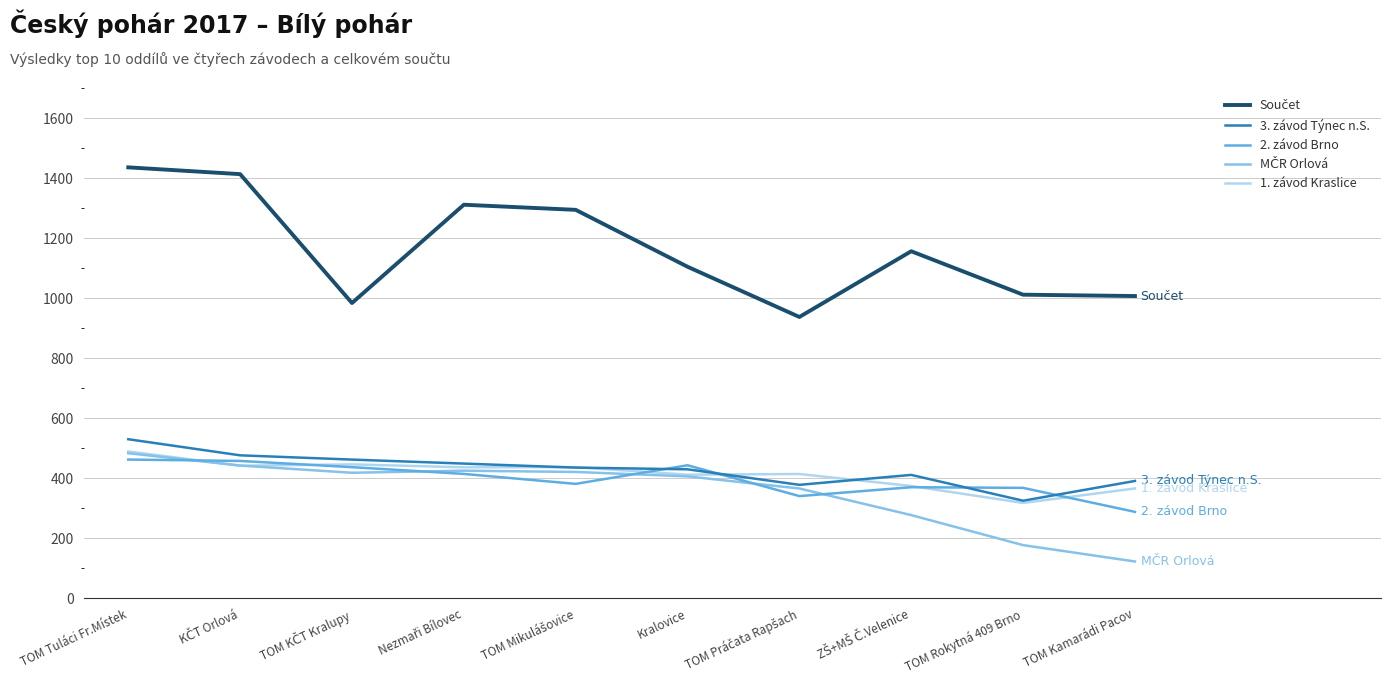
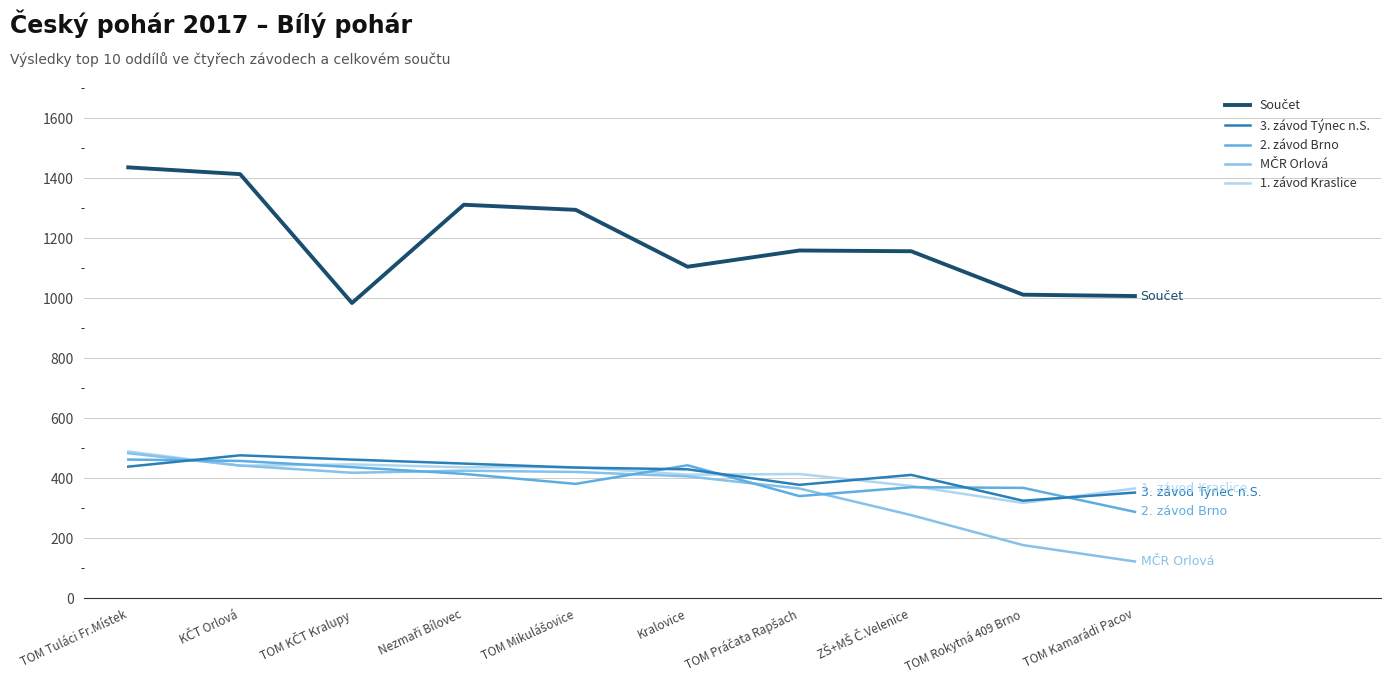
3. závod Týnec n.S., TOM Tuláci Fr.Místek: 530 -> 440
Součet, TOM Práčata Rapšach: 940 -> 1160
3. závod Týnec n.S., TOM Kamarádi Pacov: 390 -> 350
